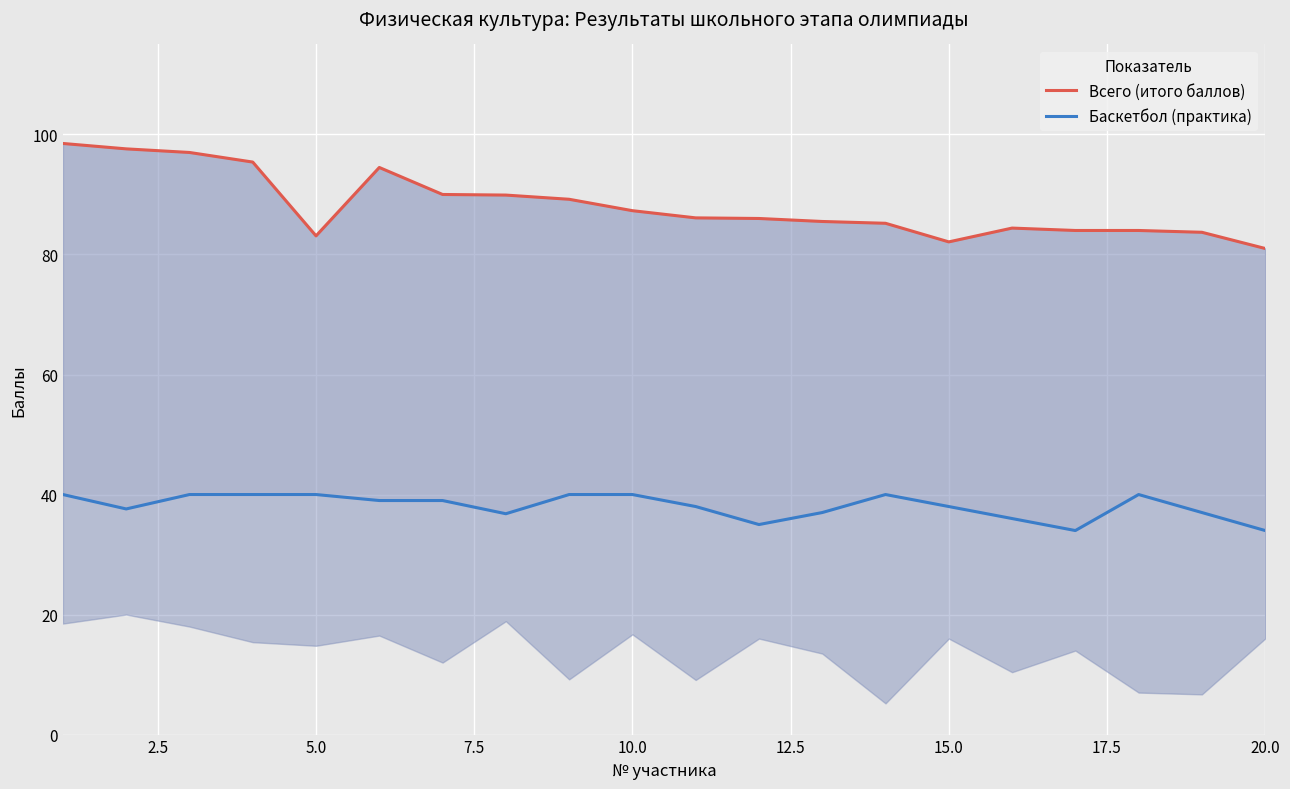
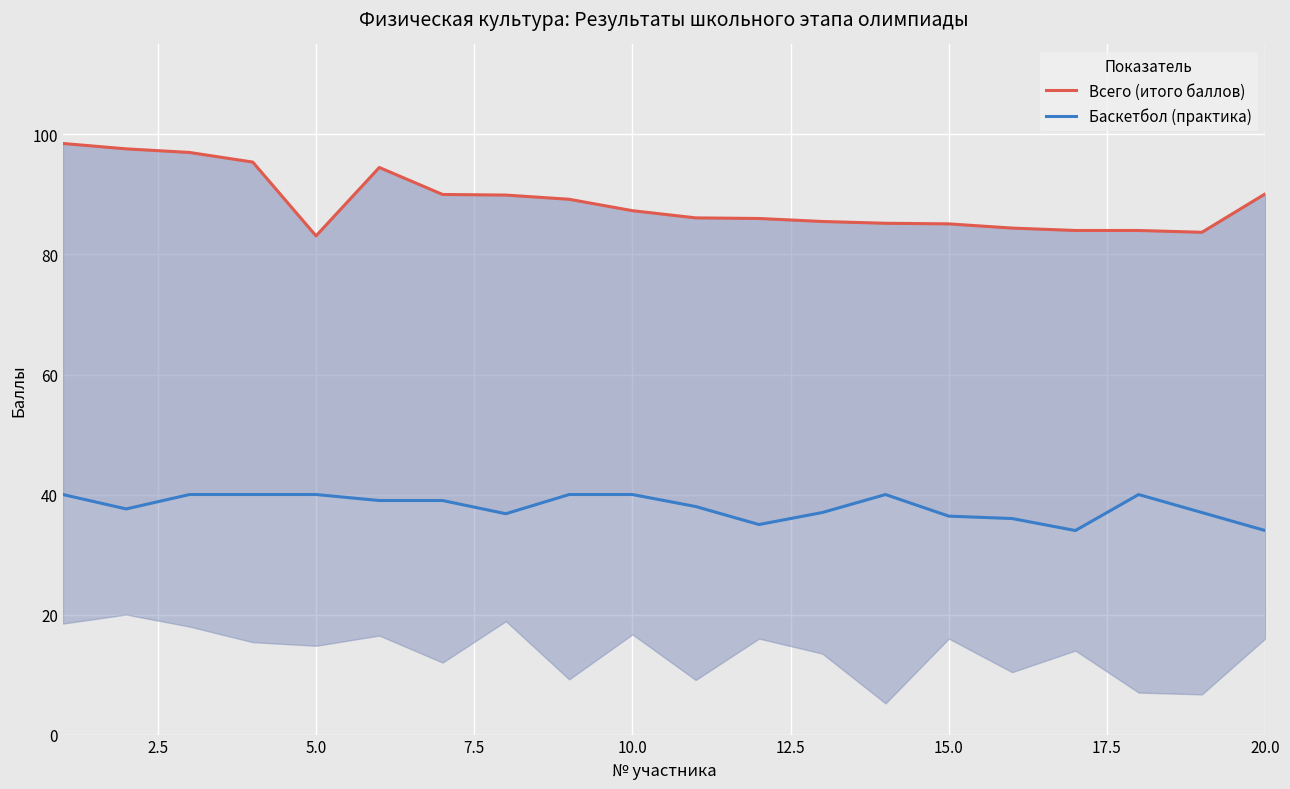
Всего (итого баллов), 15.0: 82 -> 85
Баскетбол (практика), 15.0: 38 -> 36
Всего (итого баллов), 20.0: 81 -> 90
